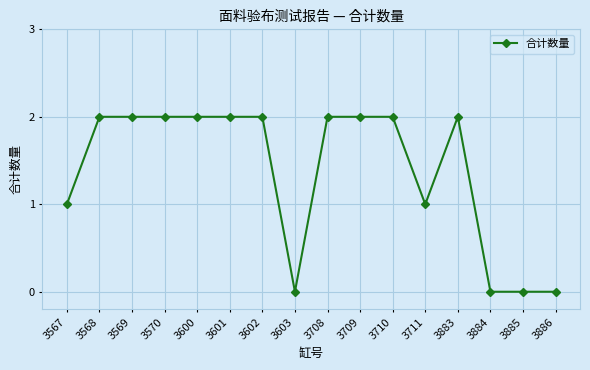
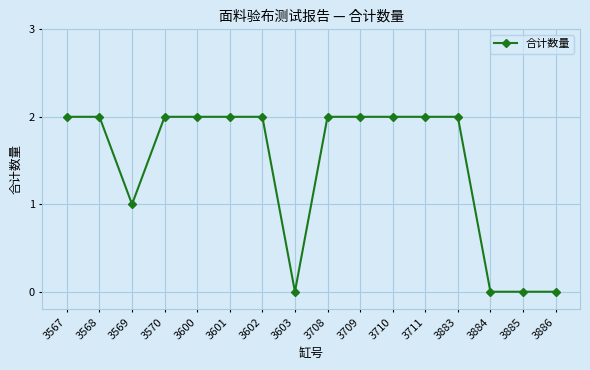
3567: 1 -> 2
3569: 2 -> 1
3711: 1 -> 2
